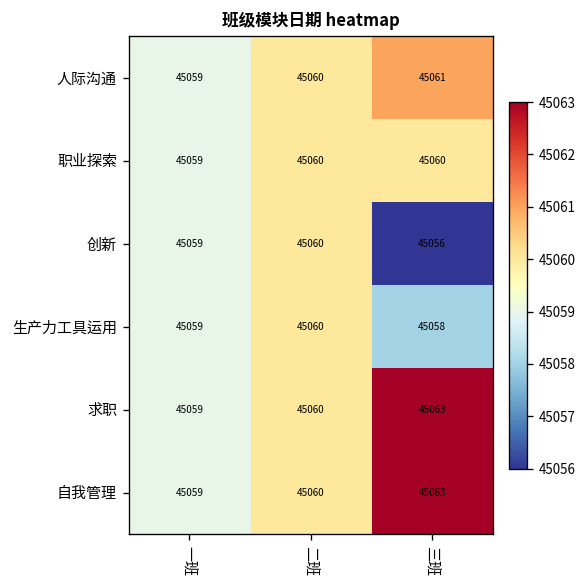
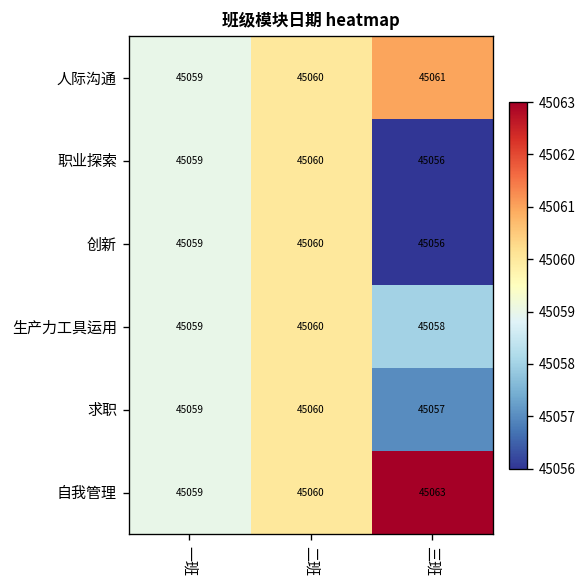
职业探索, 三班: 45060 -> 45056
求职, 三班: 45063 -> 45057
